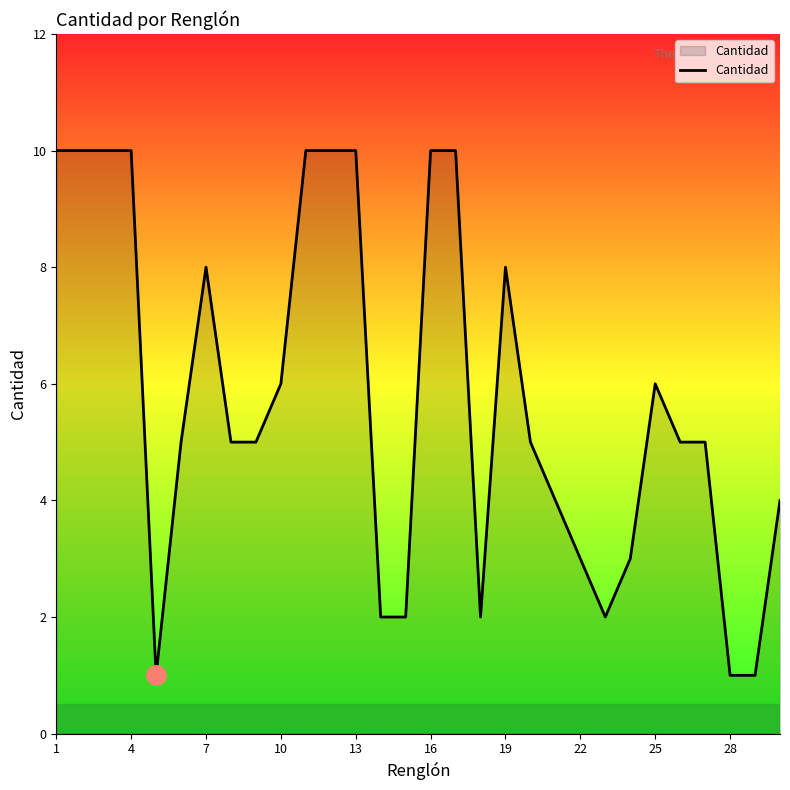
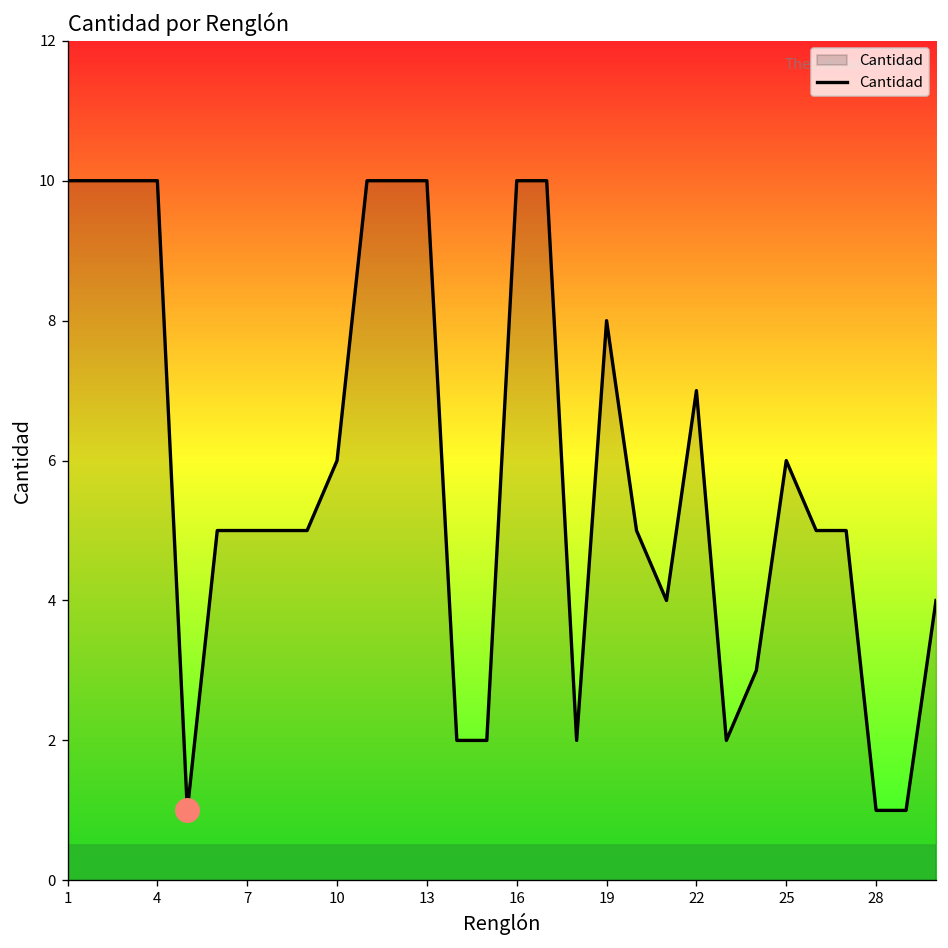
Cantidad, 7: 8 -> 5
Cantidad, 22: 3 -> 7
